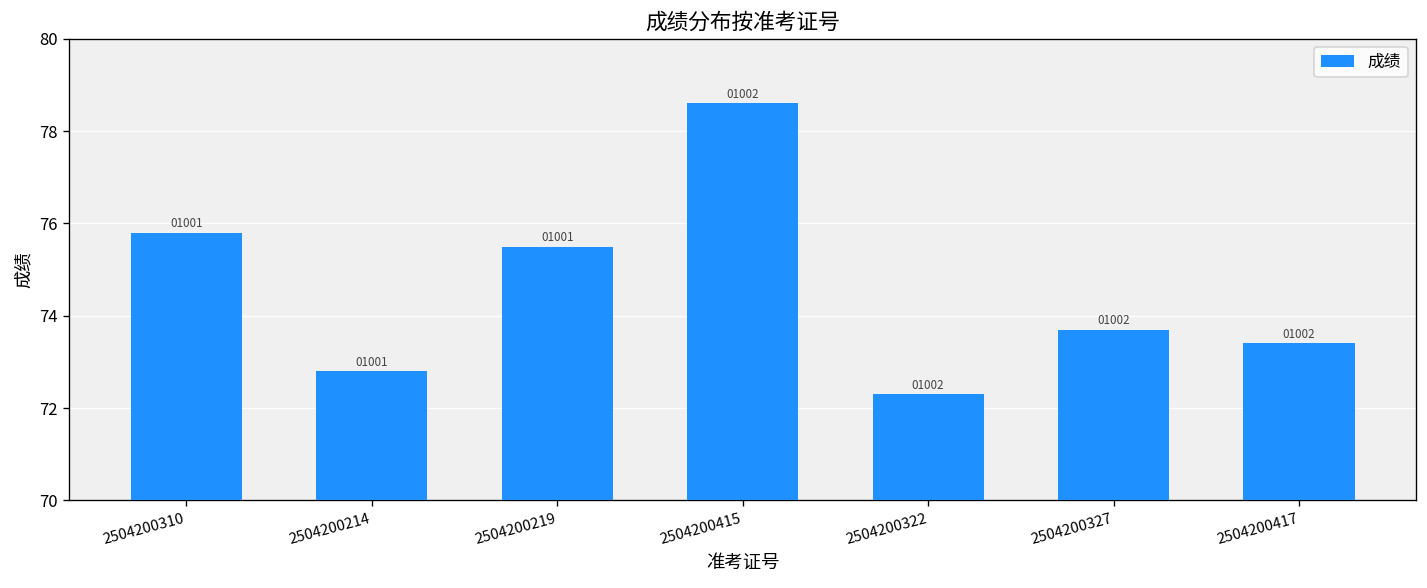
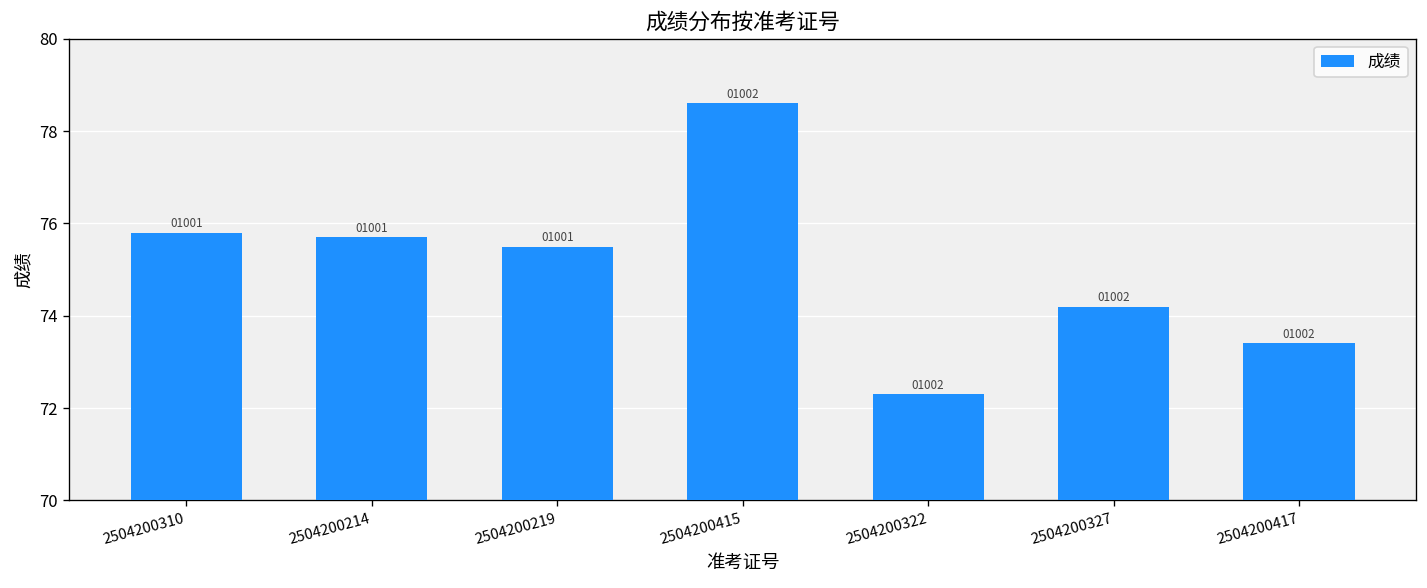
2504200214: 72.8 -> 75.7
2504200327: 73.7 -> 74.2
